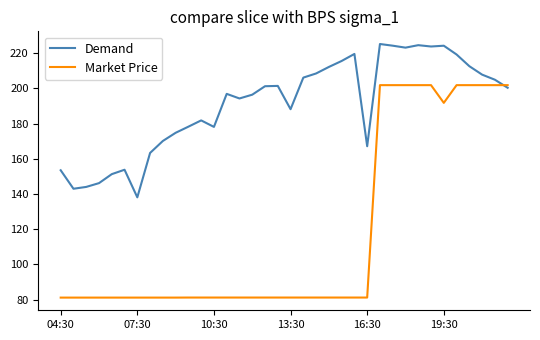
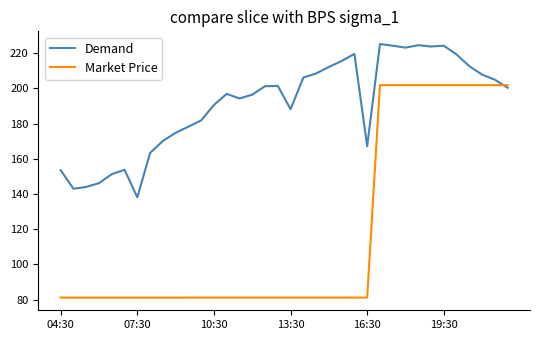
Demand, 10:30: 178 -> 191
Market Price, 19:30: 192 -> 202
